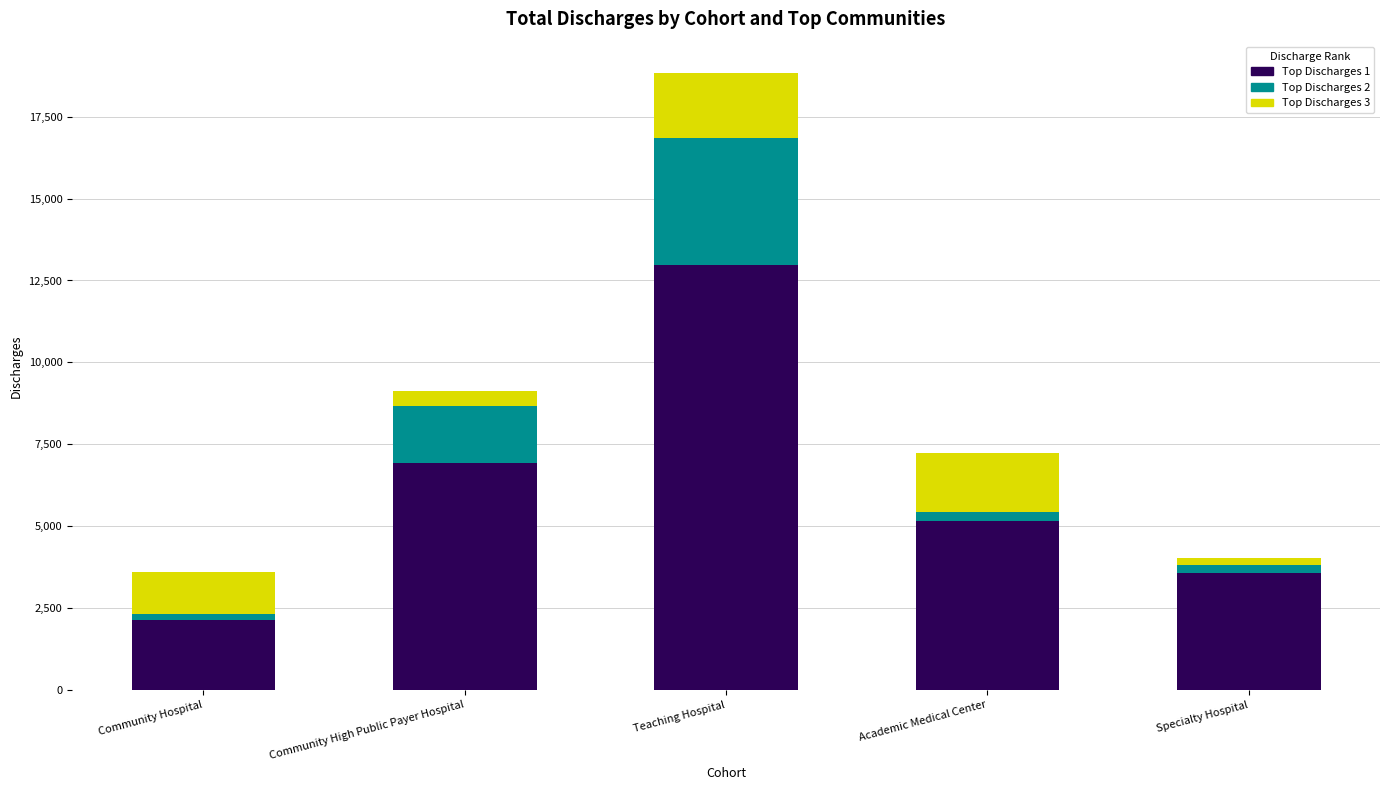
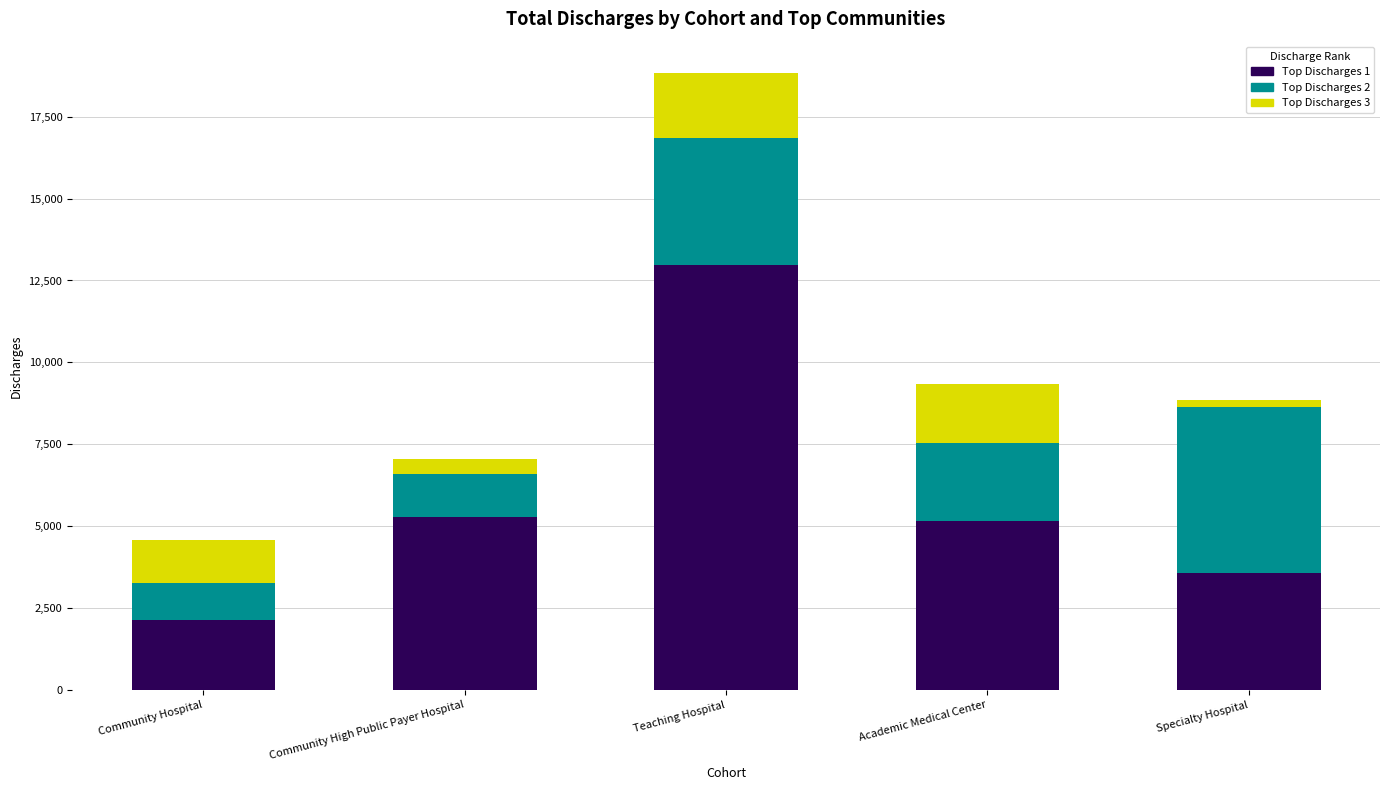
Top Discharges 2, Community Hospital: 200 -> 1,100
Top Discharges 1, Community High Public Payer Hospital: 6,900 -> 5,300
Top Discharges 2, Community High Public Payer Hospital: 1,800 -> 1,300
Top Discharges 2, Academic Medical Center: 300 -> 2,400
Top Discharges 2, Specialty Hospital: 200 -> 5,100
